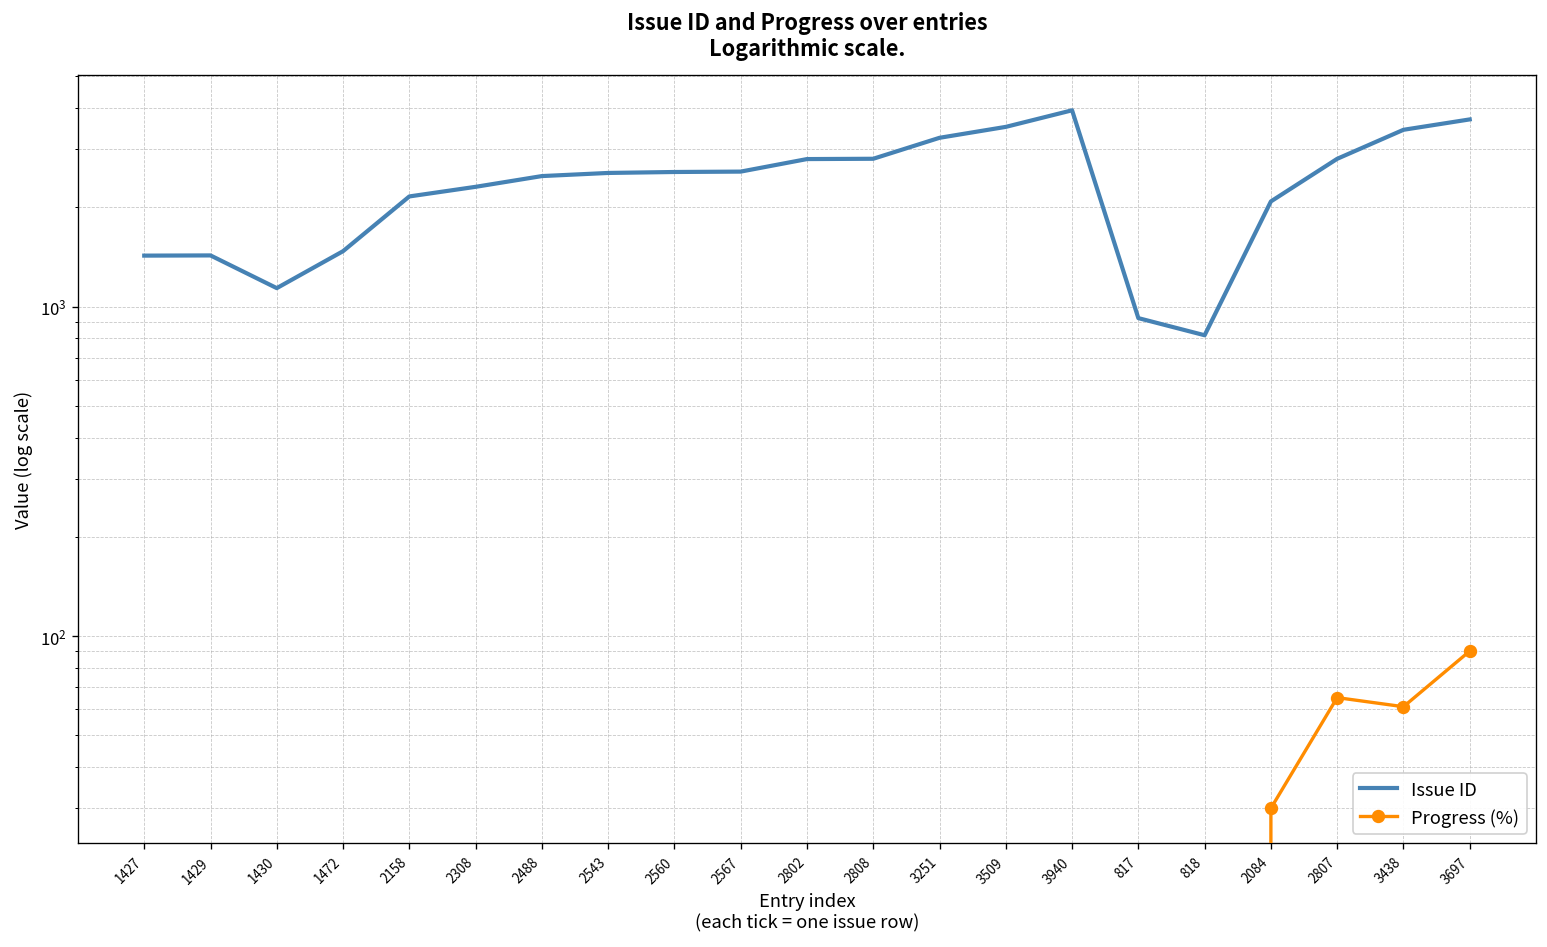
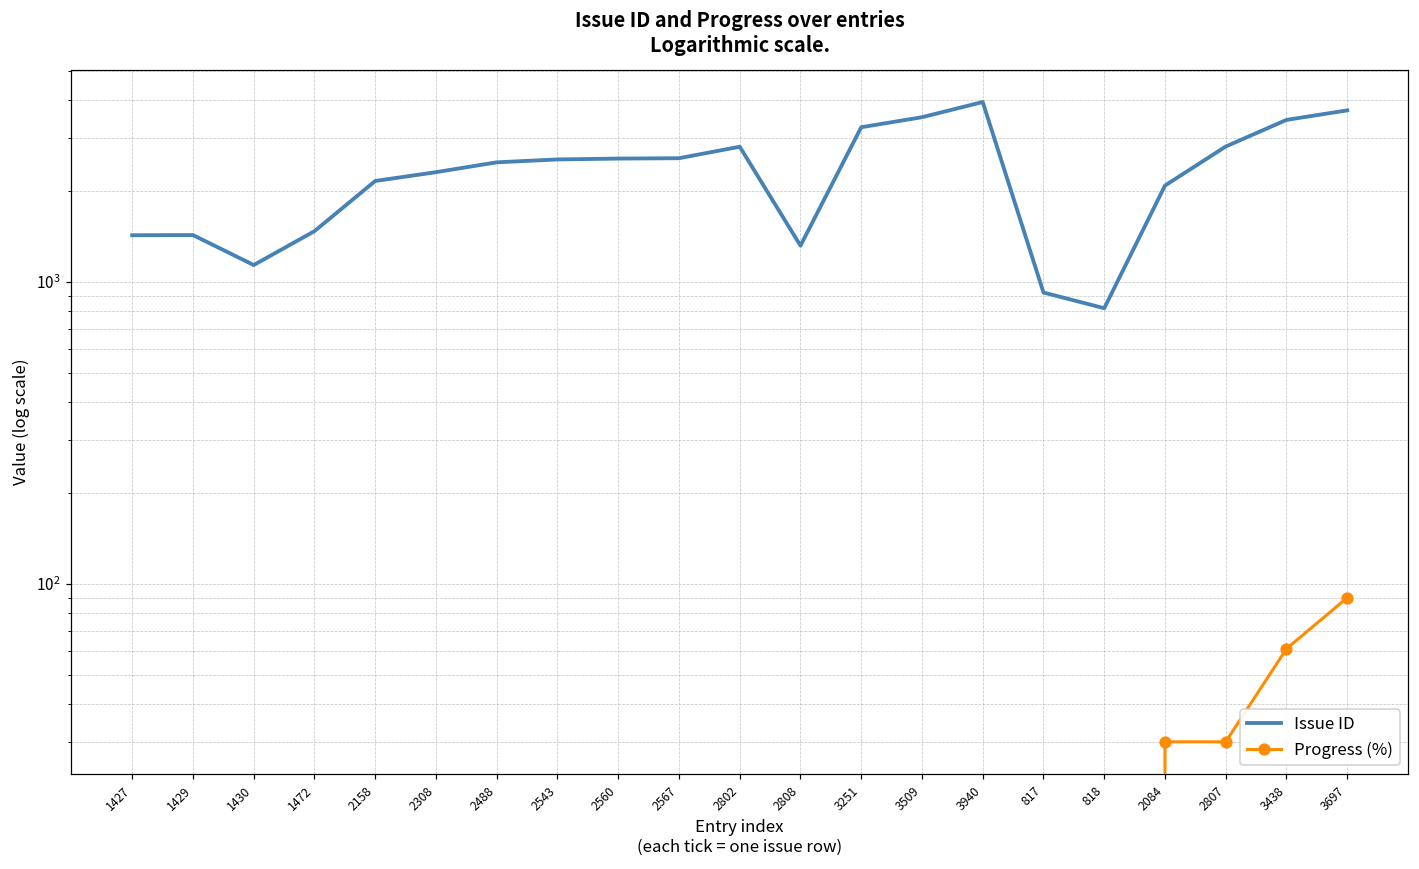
Issue ID, 2808: 2800 -> 1300
Progress (%), 2807: 65 -> 30
